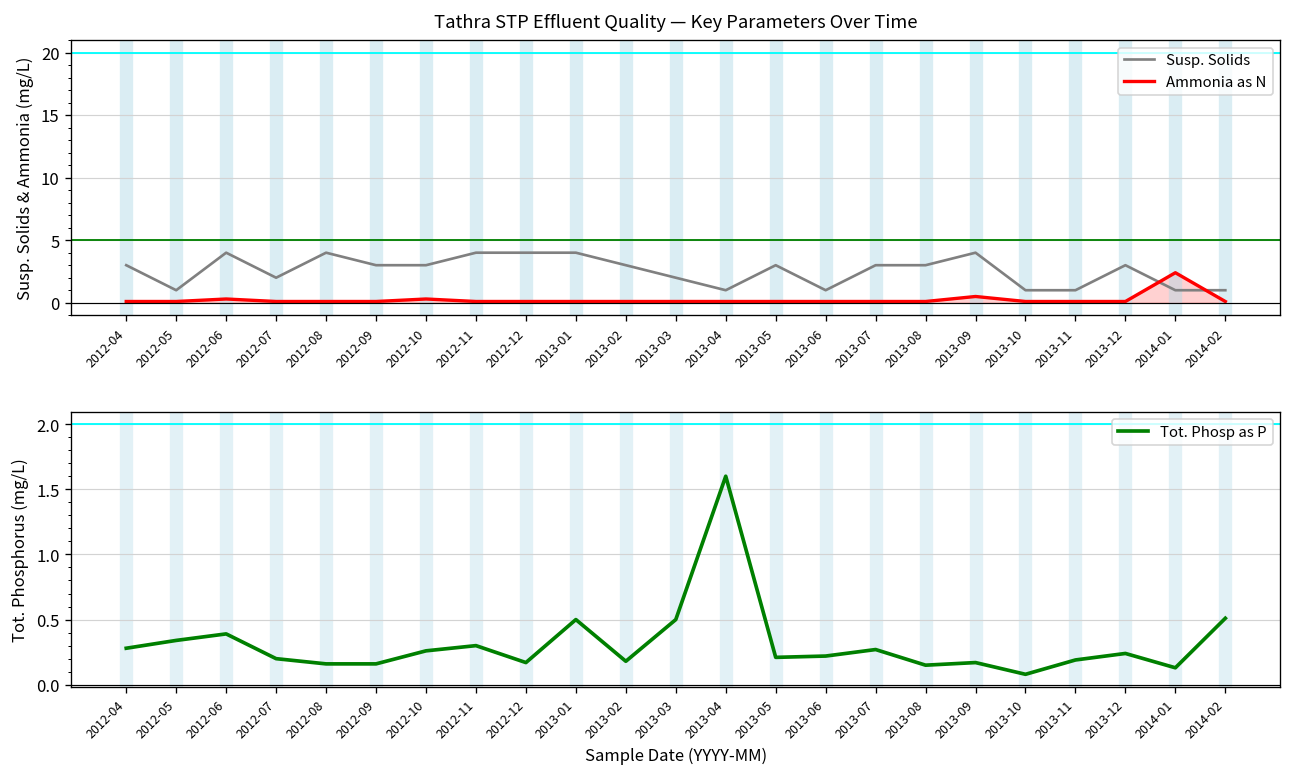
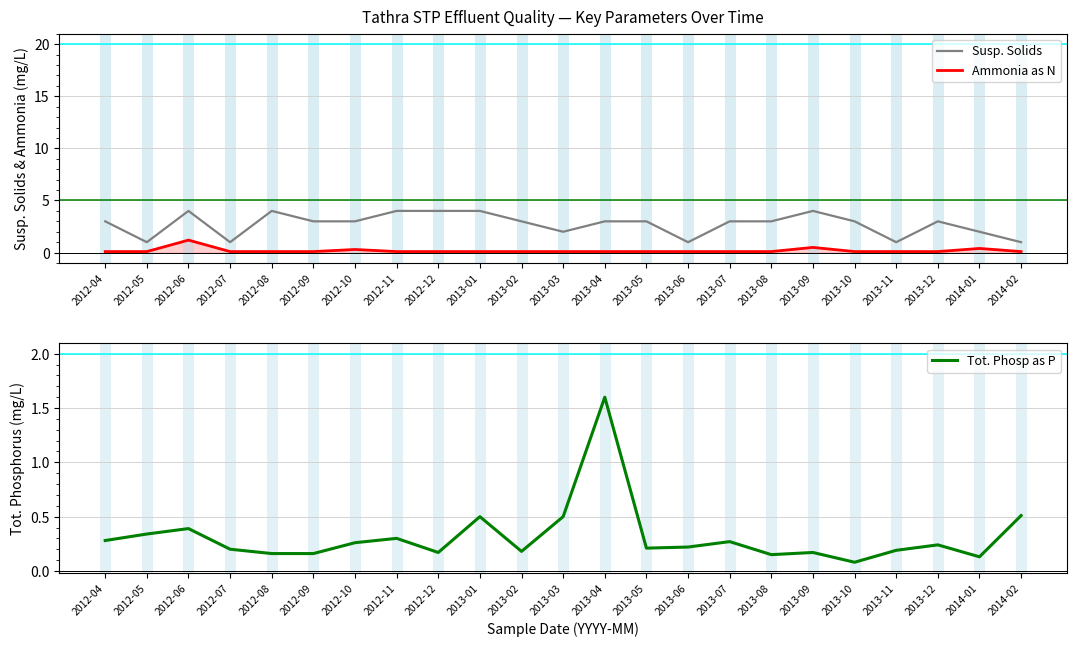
Tathra STP Effluent Quality — Key Parameters Over Time, Ammonia as N, 2012-06: 0.3 -> 1.2
Tathra STP Effluent Quality — Key Parameters Over Time, Susp. Solids, 2012-07: 2 -> 1
Tathra STP Effluent Quality — Key Parameters Over Time, Susp. Solids, 2013-04: 1 -> 3
Tathra STP Effluent Quality — Key Parameters Over Time, Susp. Solids, 2013-10: 1 -> 3
Tathra STP Effluent Quality — Key Parameters Over Time, Susp. Solids, 2014-01: 1 -> 2
Tathra STP Effluent Quality — Key Parameters Over Time, Ammonia as N, 2014-01: 2.4 -> 0.4
